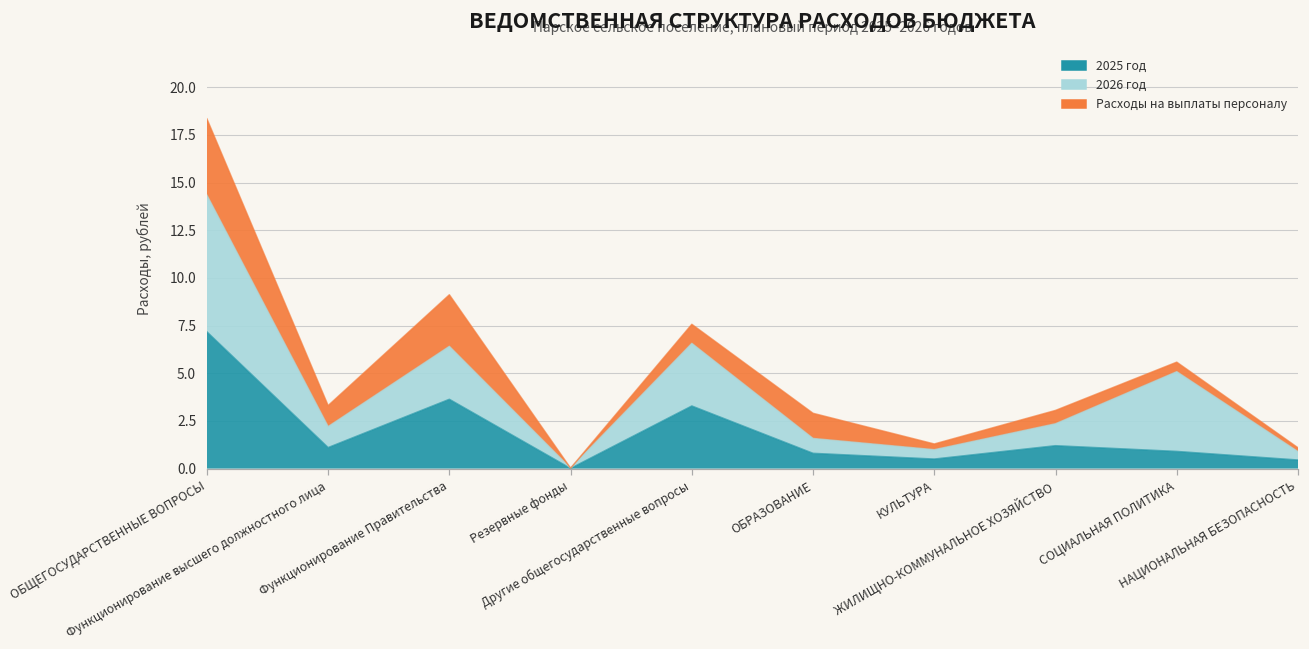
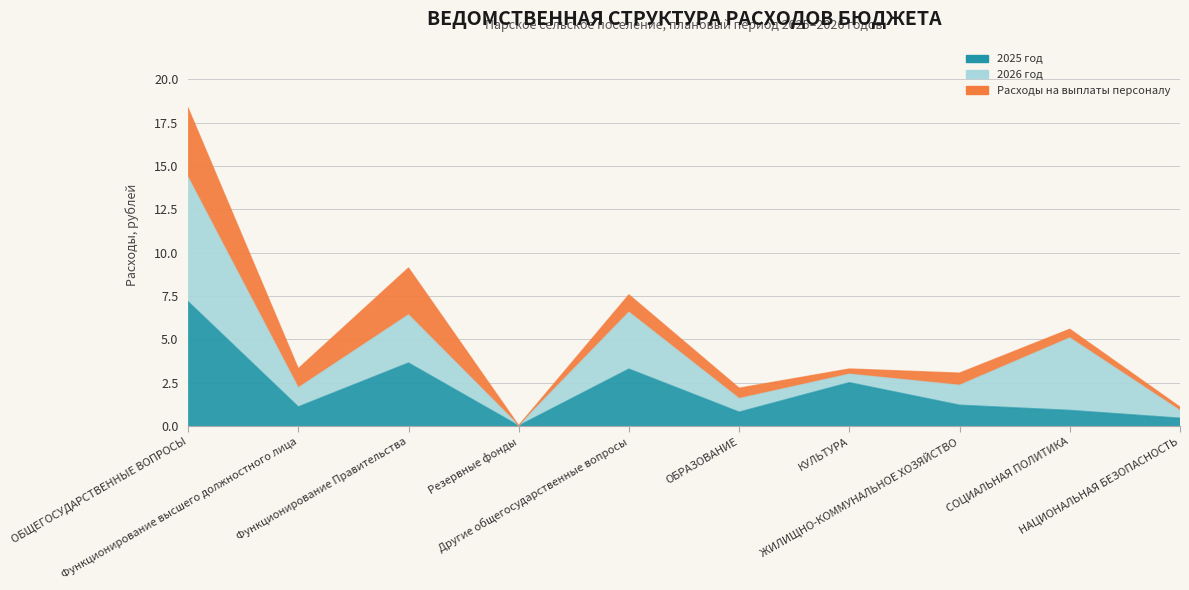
Расходы на выплаты персоналу, ОБРАЗОВАНИЕ: 1.3 -> 0.6
2025 год, КУЛЬТУРА: 0.5 -> 2.5
